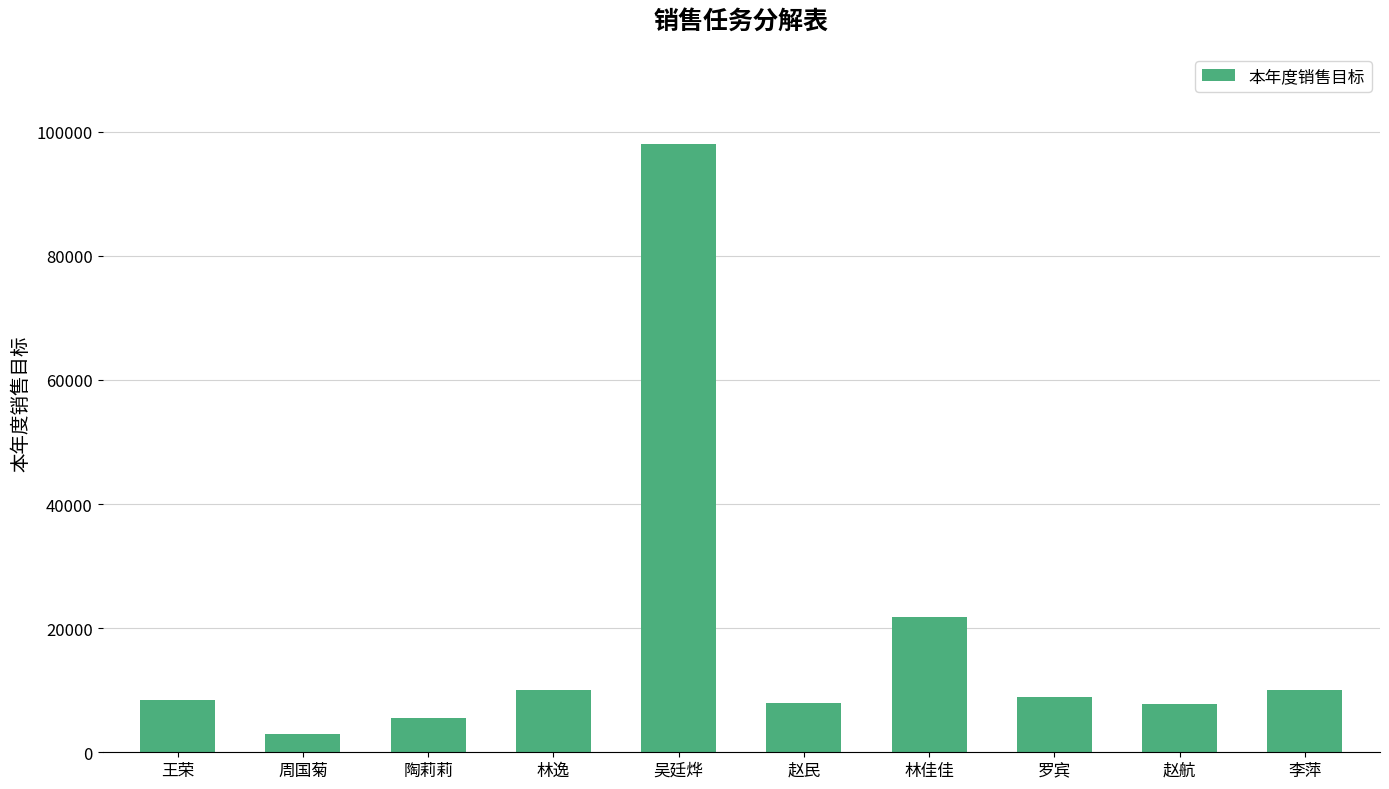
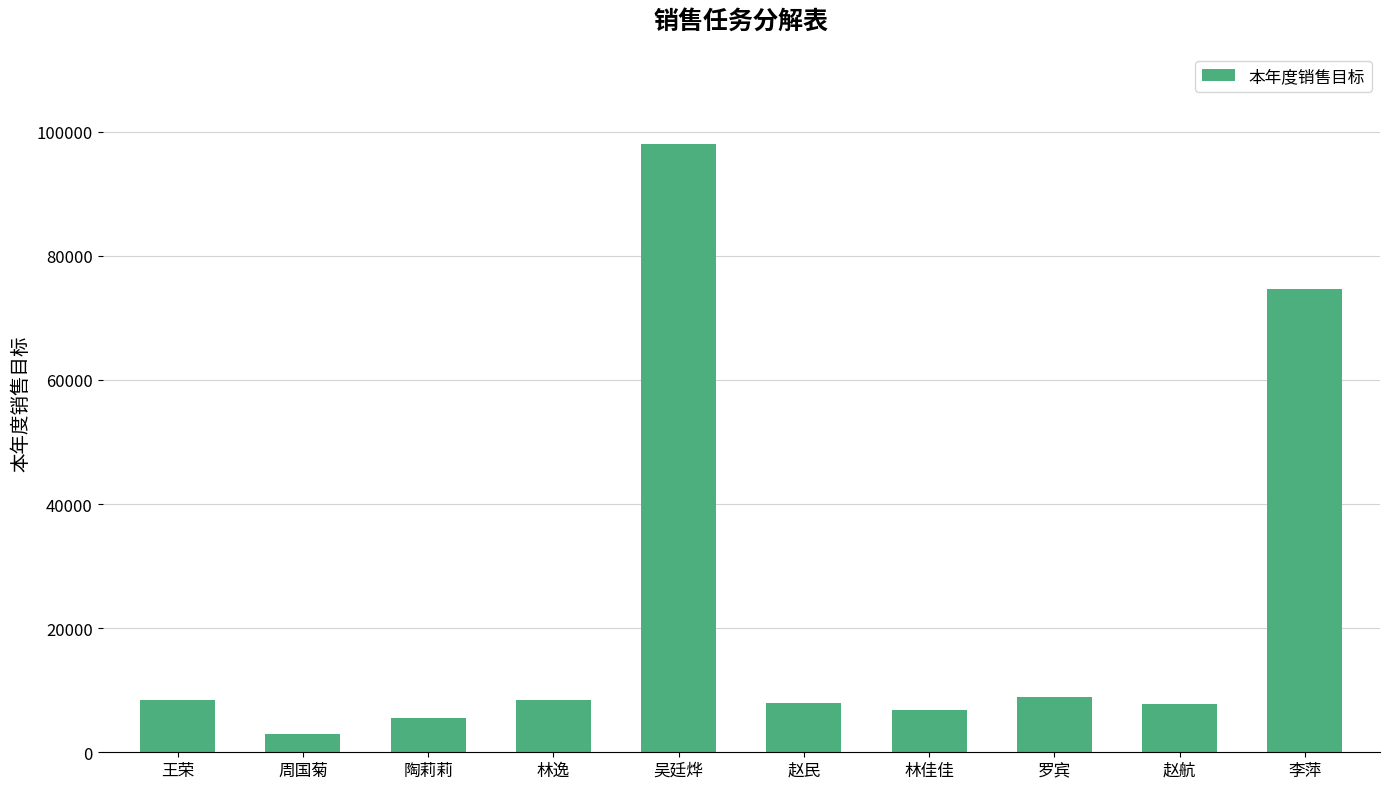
林逸: 10000 -> 8000
林佳佳: 22000 -> 7000
李萍: 10000 -> 75000
